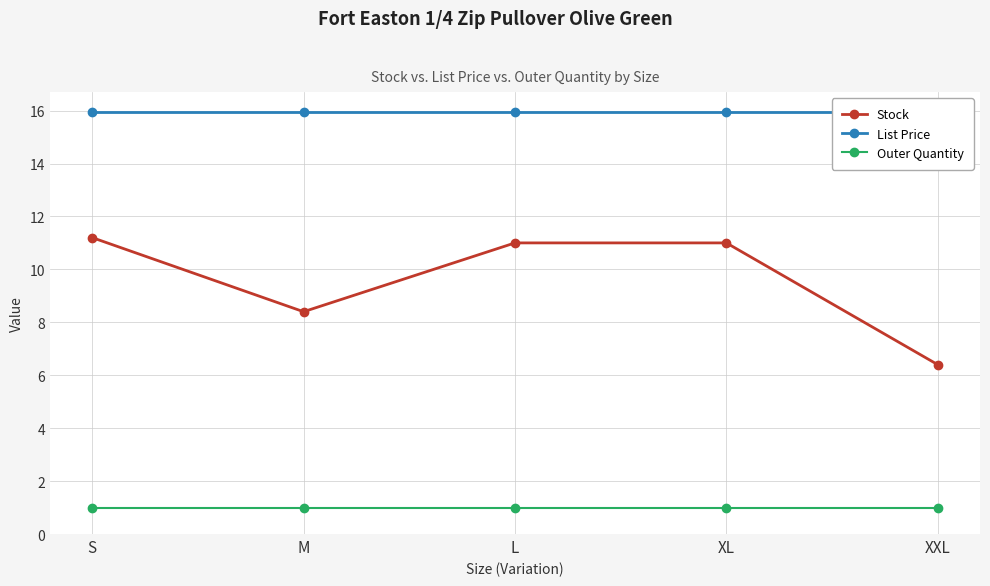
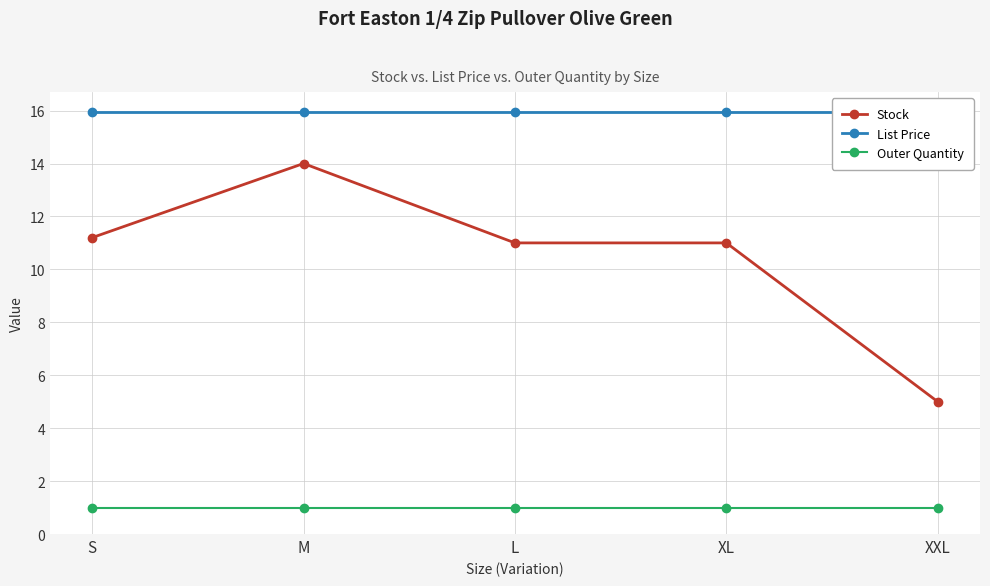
Stock, M: 8.4 -> 14.0
Stock, XXL: 6.4 -> 5.0
